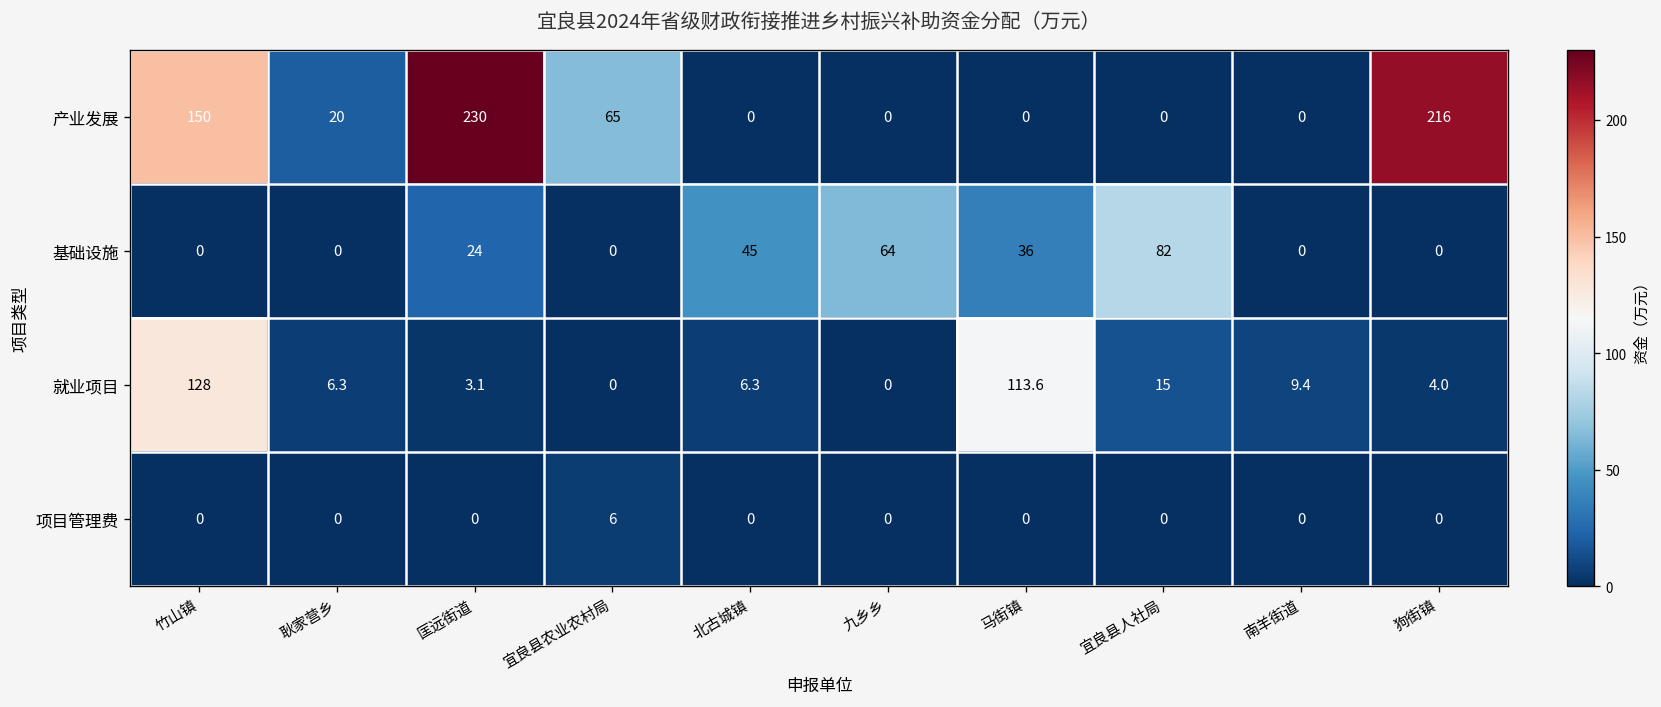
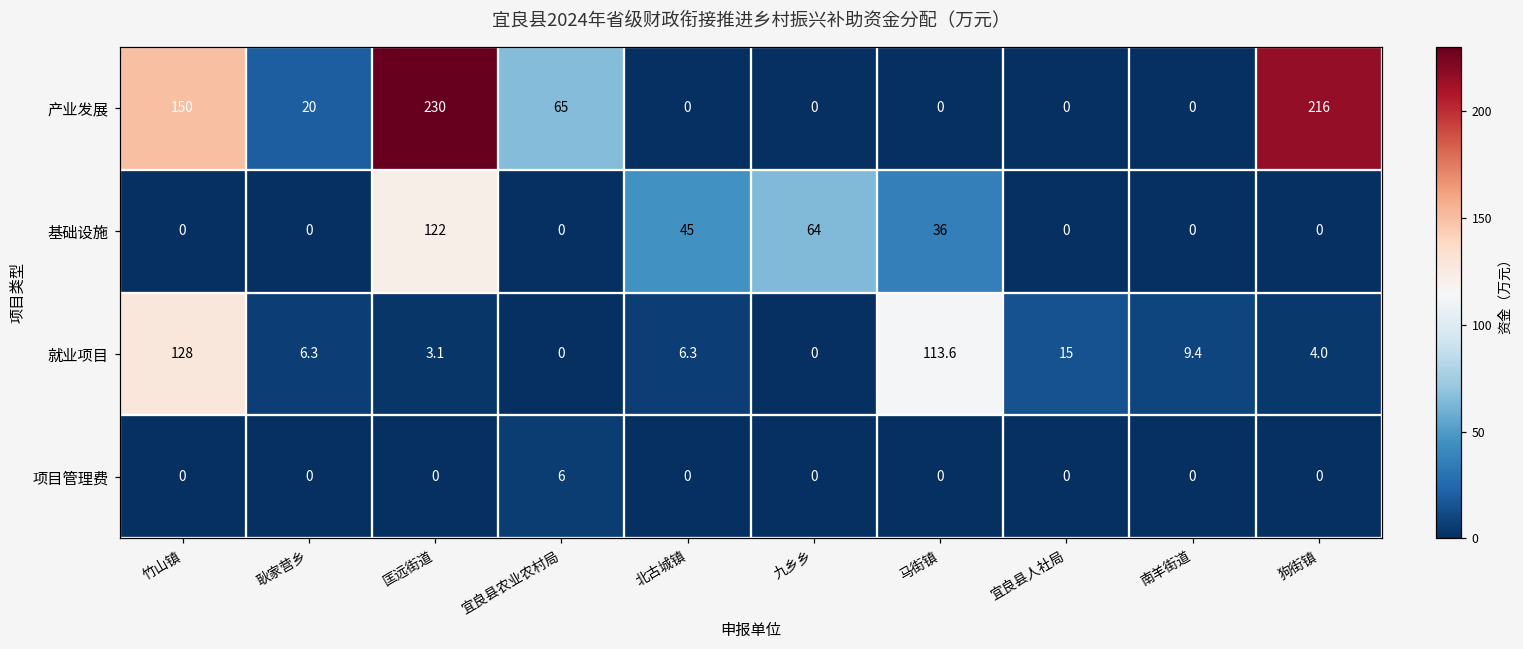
基础设施, 匡远街道: 24 -> 122
基础设施, 宜良县人社局: 82 -> 0
